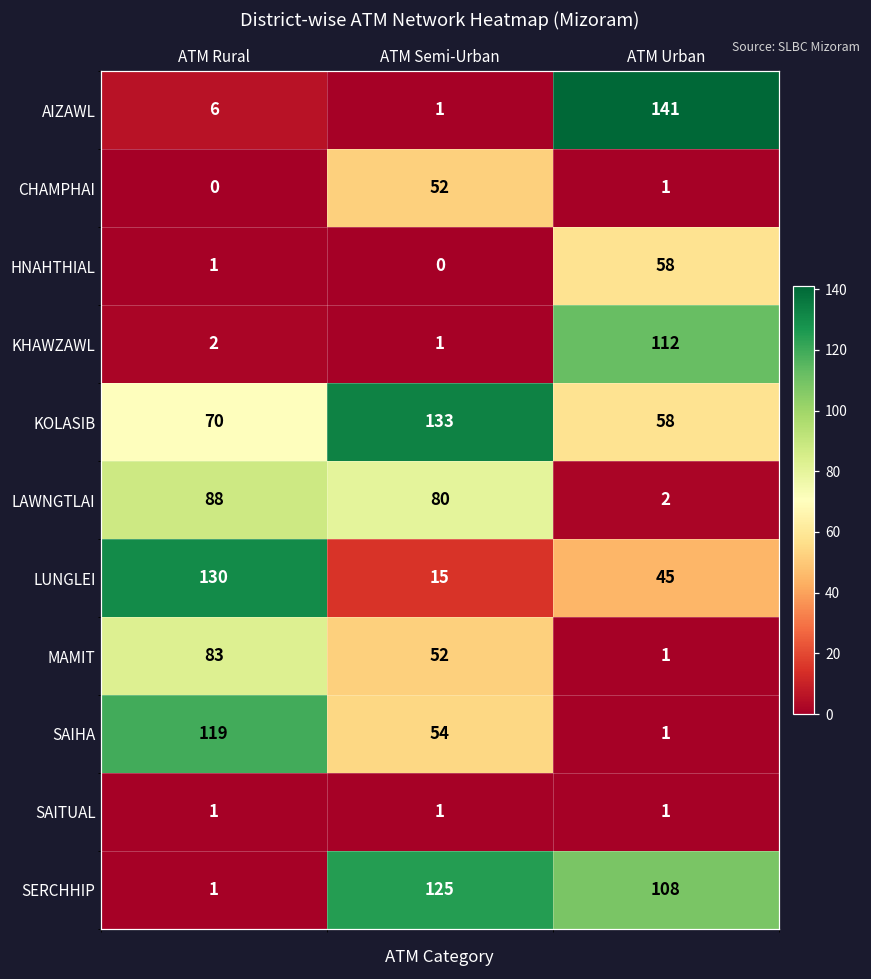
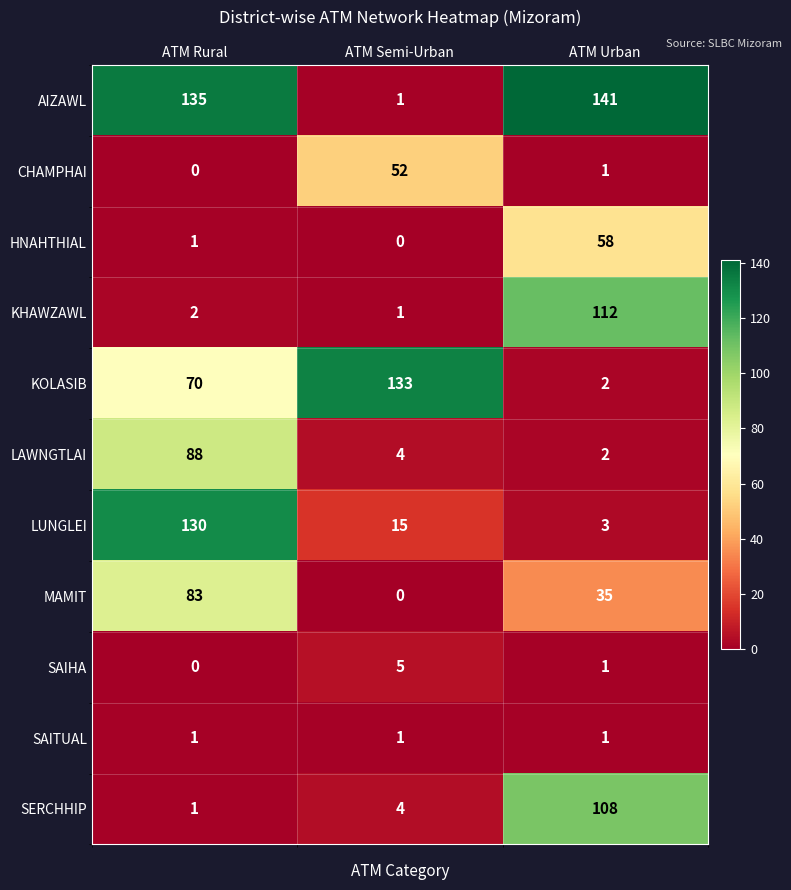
AIZAWL, ATM Rural: 6 -> 135
KOLASIB, ATM Urban: 58 -> 2
LAWNGTLAI, ATM Semi-Urban: 80 -> 4
LUNGLEI, ATM Urban: 45 -> 3
MAMIT, ATM Semi-Urban: 52 -> 0
MAMIT, ATM Urban: 1 -> 35
SAIHA, ATM Rural: 119 -> 0
SAIHA, ATM Semi-Urban: 54 -> 5
SERCHHIP, ATM Semi-Urban: 125 -> 4
